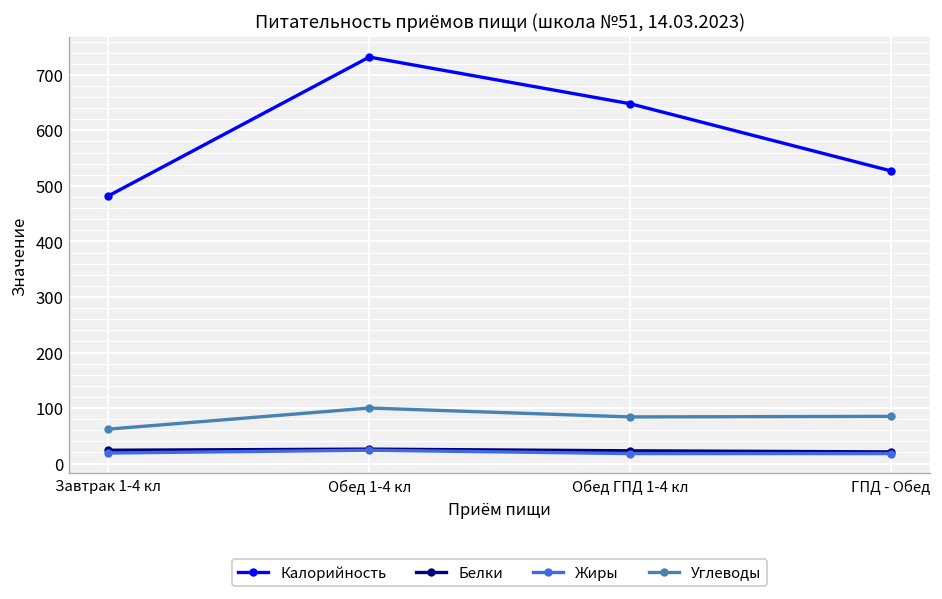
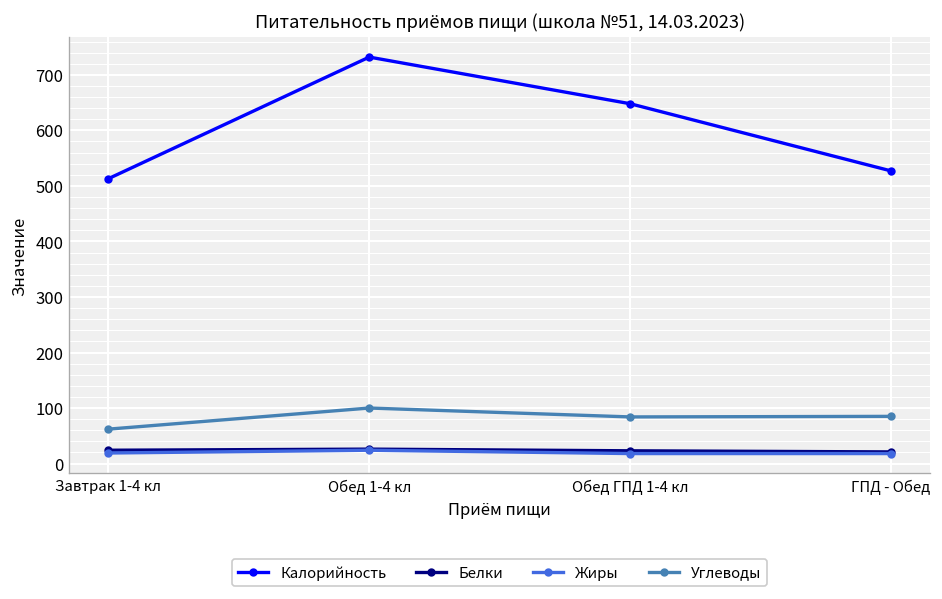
Калорийность, Завтрак 1-4 кл: 480 -> 510
